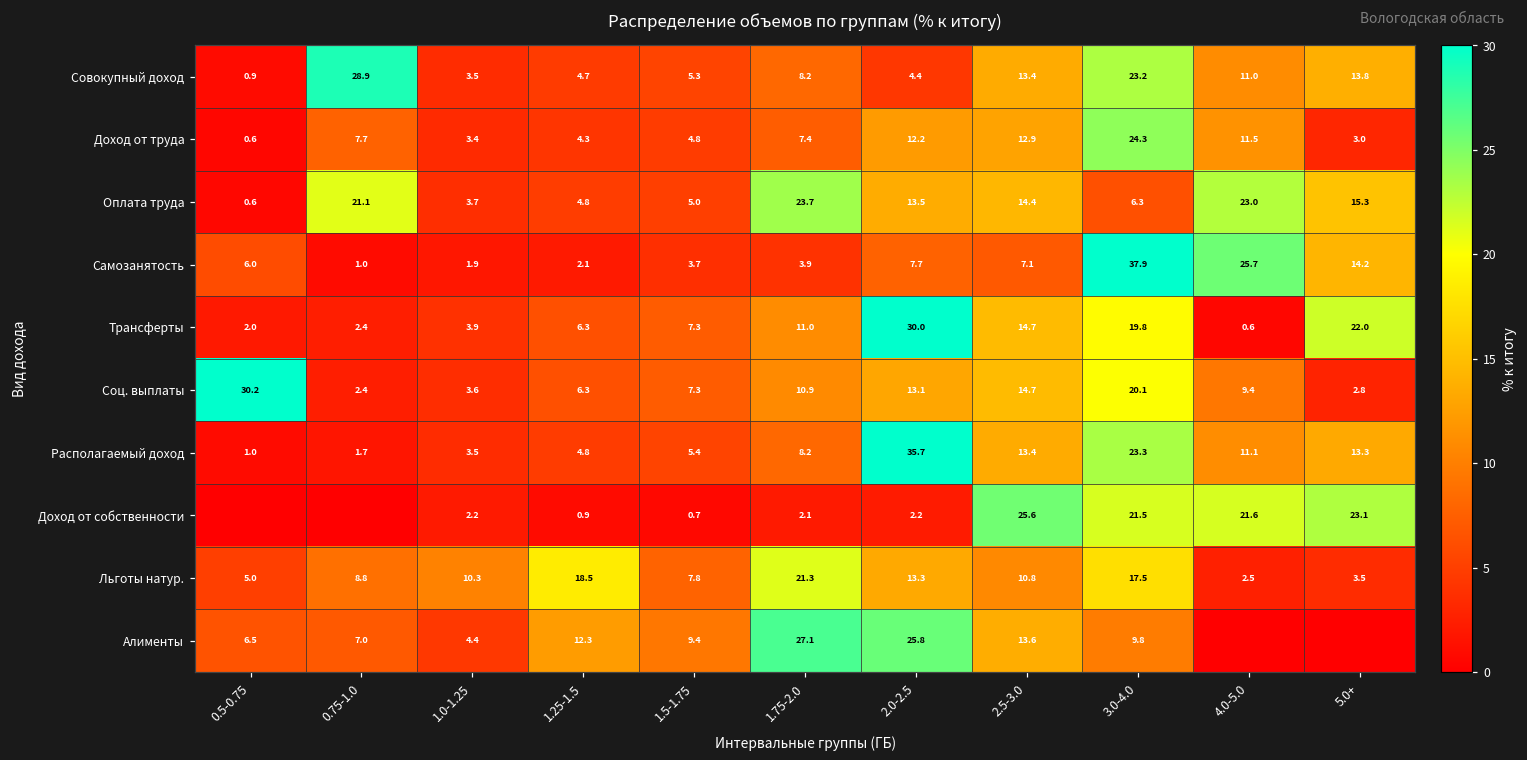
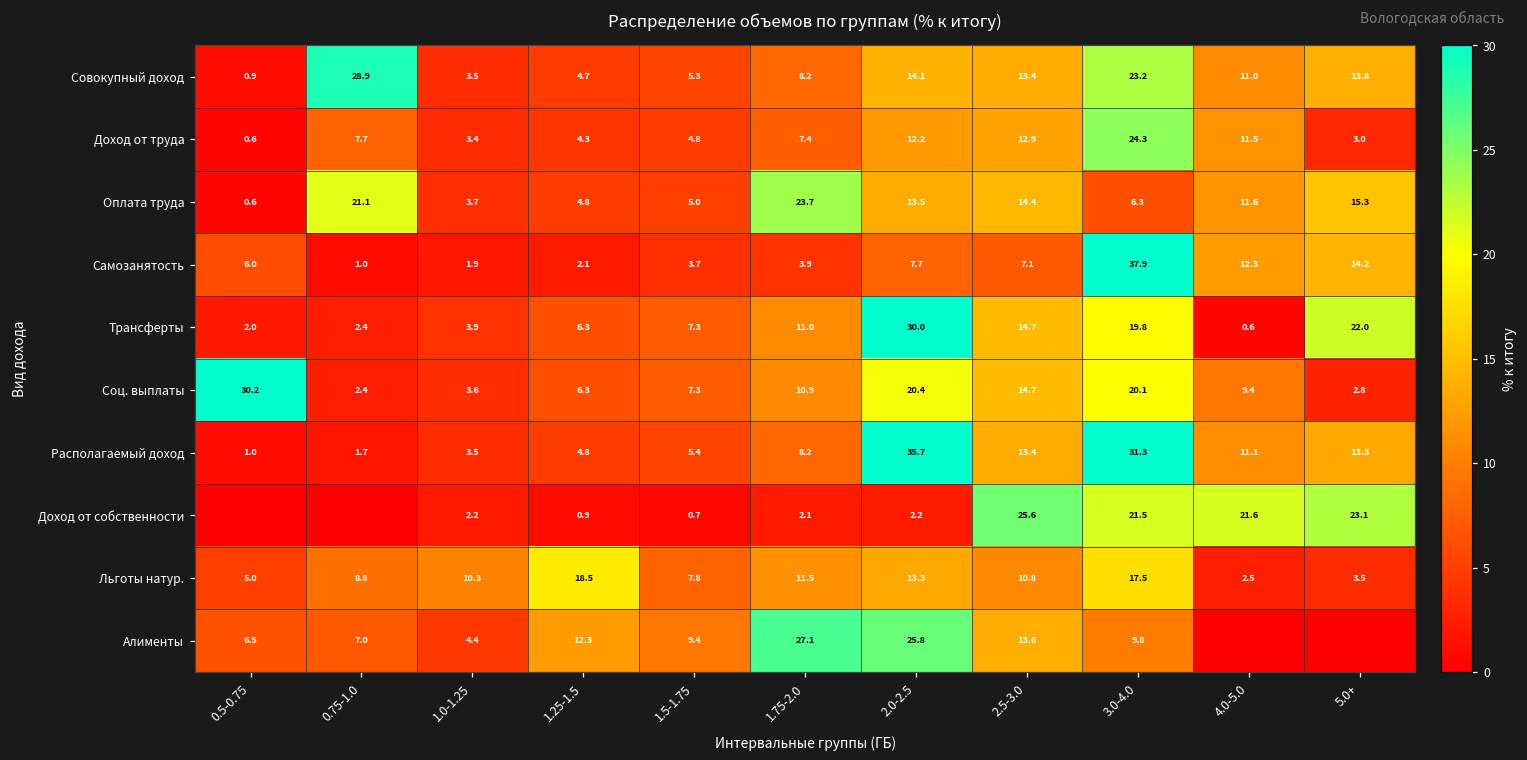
Совокупный доход, 2.0-2.5: 4.4 -> 14.1
Оплата труда, 4.0-5.0: 23.0 -> 11.6
Самозанятость, 4.0-5.0: 25.7 -> 12.3
Соц. выплаты, 2.0-2.5: 13.1 -> 20.4
Располагаемый доход, 3.0-4.0: 23.3 -> 31.3
Льготы натур., 1.75-2.0: 21.3 -> 11.5
